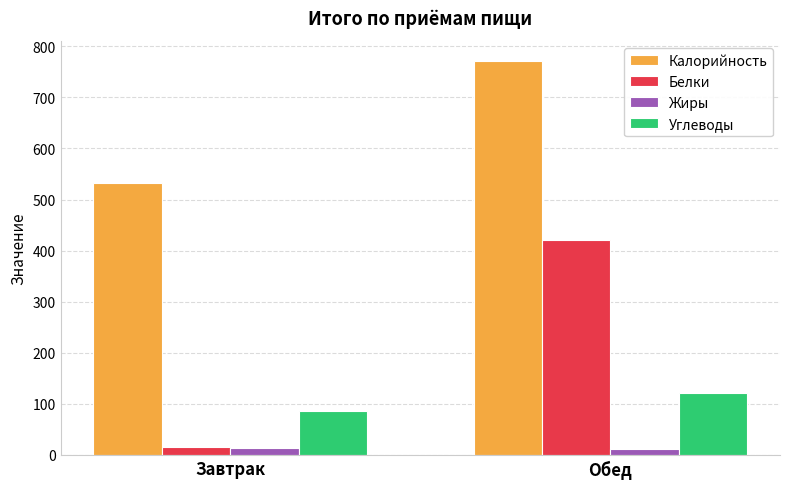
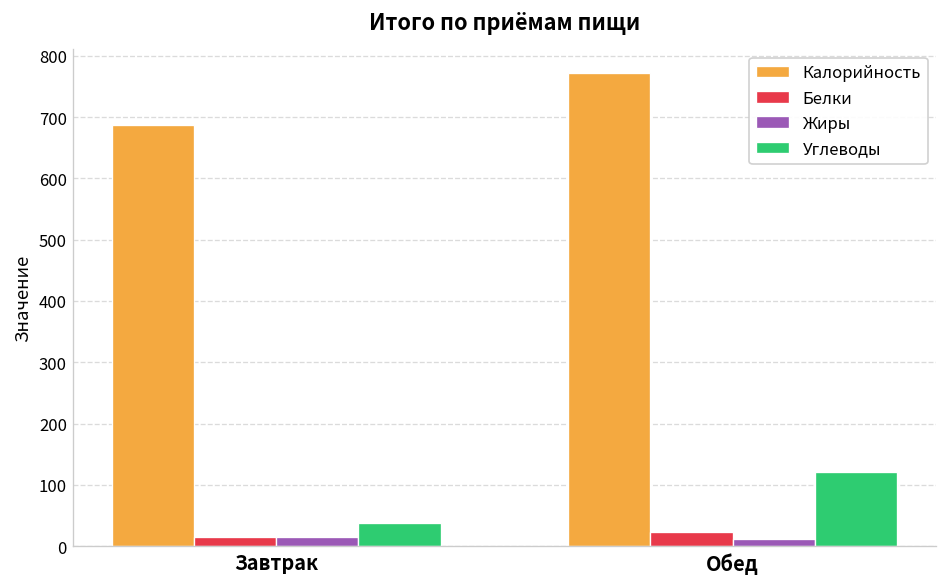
Калорийность, Завтрак: 530 -> 690
Углеводы, Завтрак: 90 -> 40
Белки, Обед: 420 -> 20
